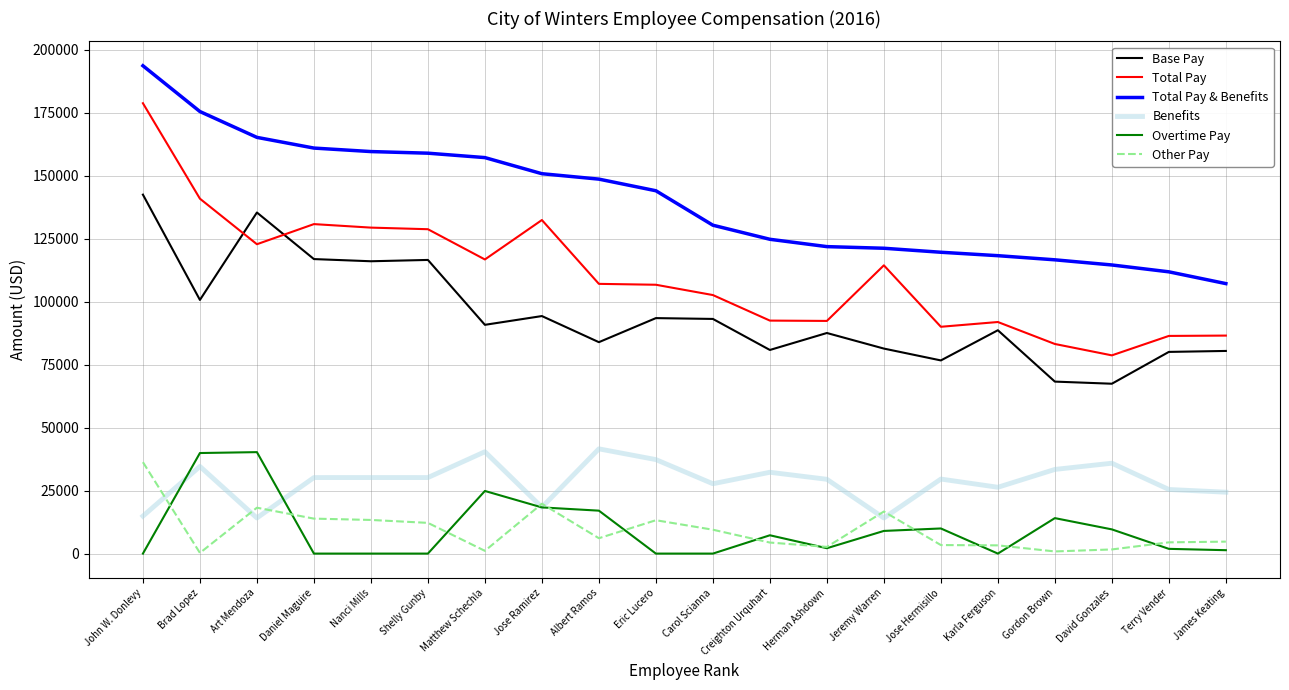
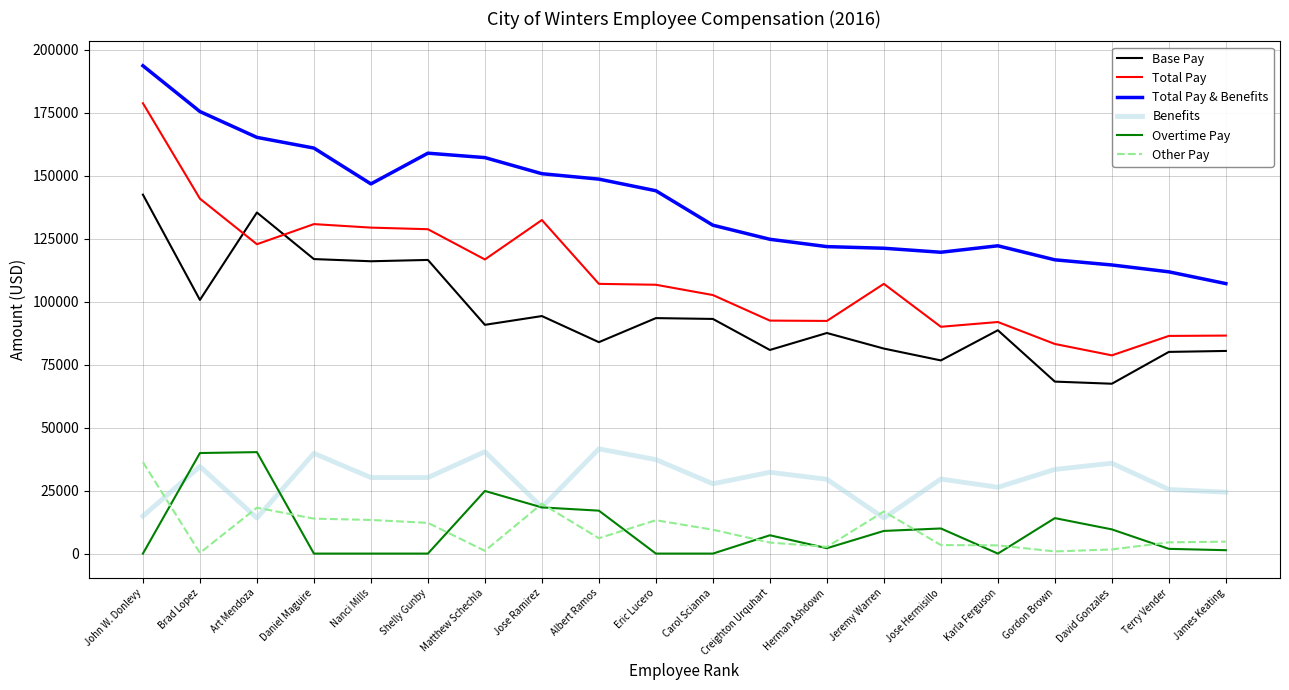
Benefits, Daniel Maguire: 30000 -> 40000
Total Pay & Benefits, Nanci Mills: 160000 -> 147000
Total Pay, Jeremy Warren: 114000 -> 107000
Total Pay & Benefits, Karla Ferguson: 118000 -> 122000
